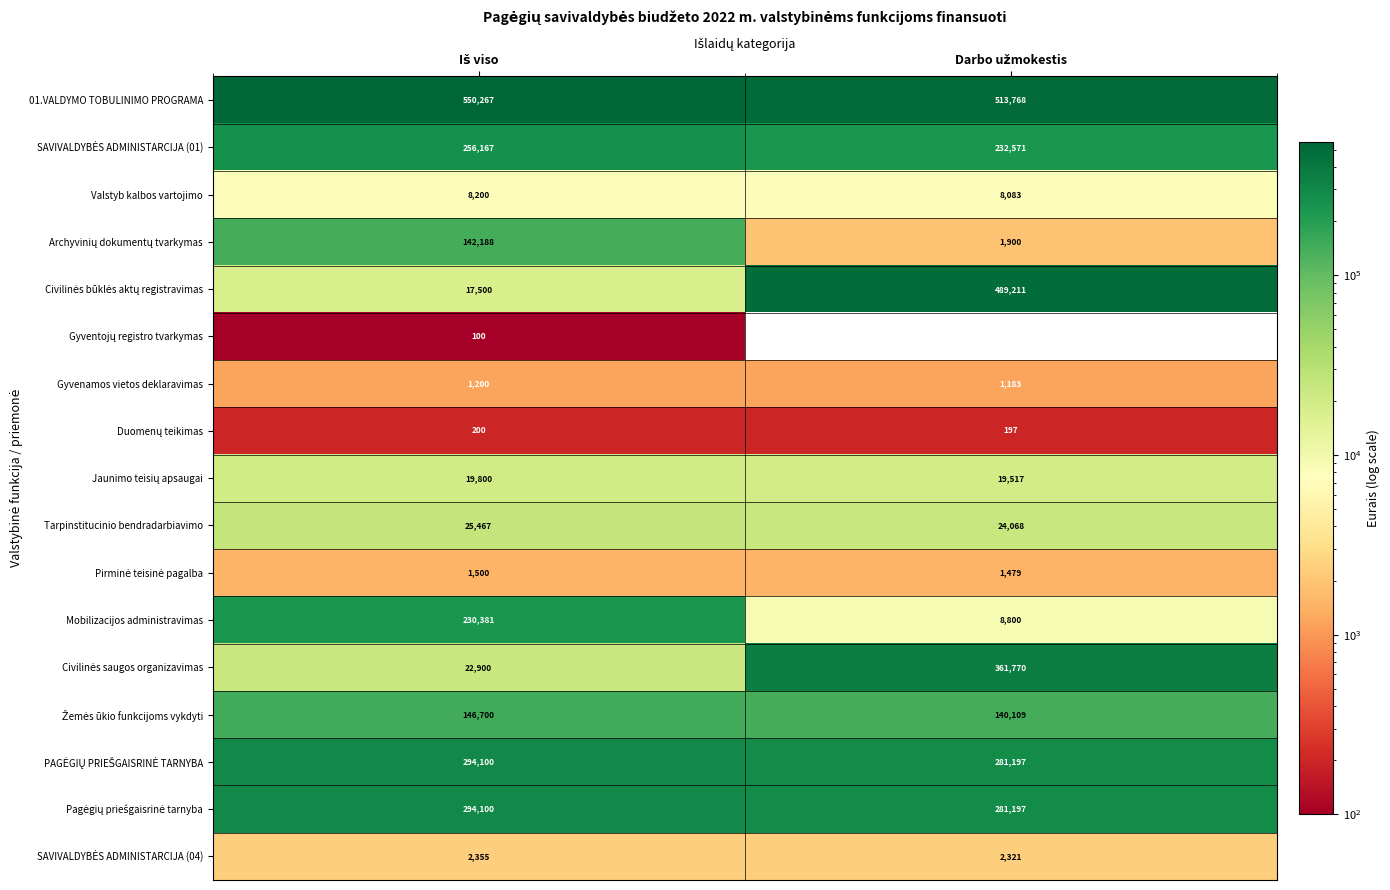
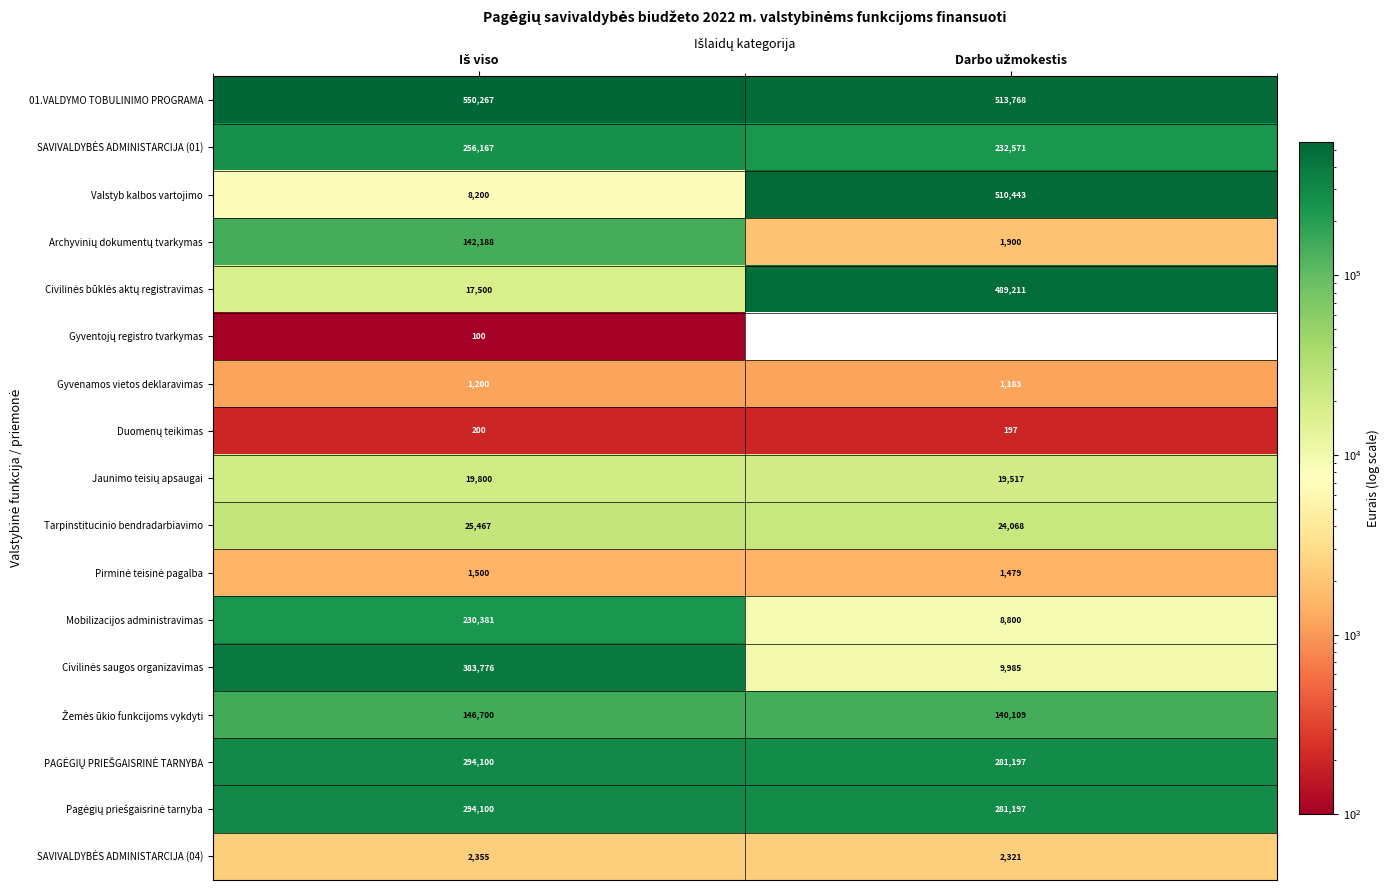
Valstyb kalbos vartojimo, Darbo užmokestis: 8,083 -> 510,443
Civilinės saugos organizavimas, Iš viso: 22,900 -> 383,776
Civilinės saugos organizavimas, Darbo užmokestis: 361,770 -> 9,985
